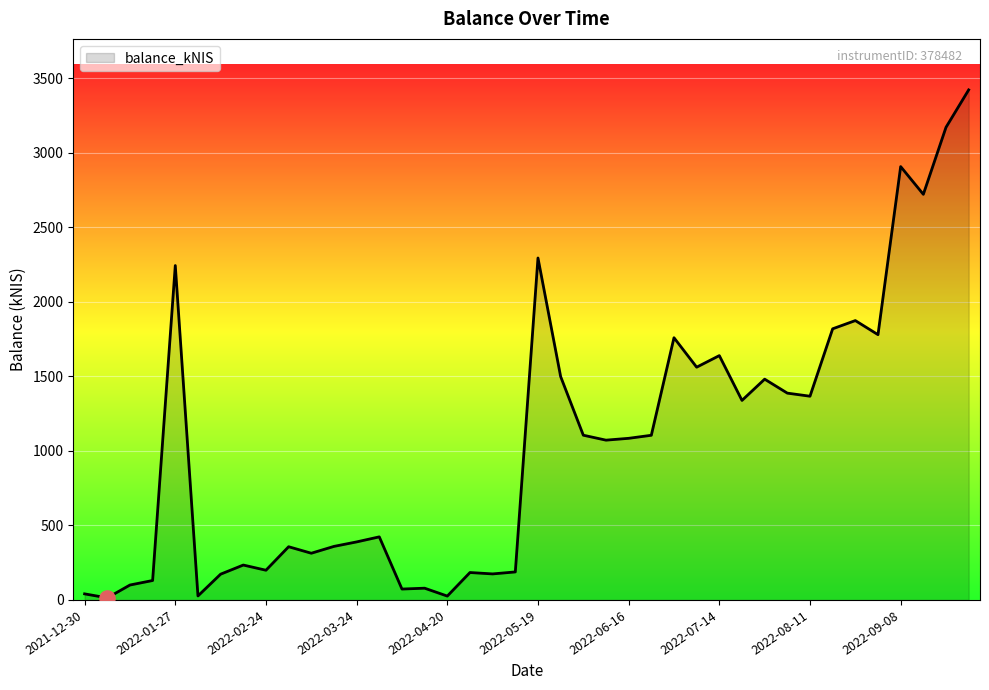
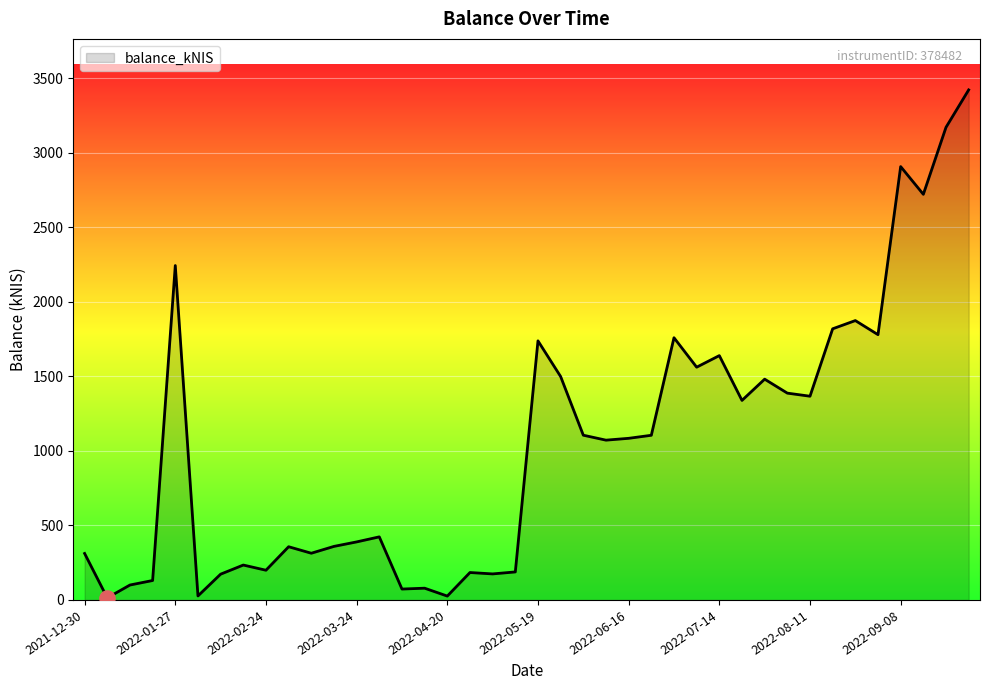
balance_kNIS, 2021-12-30: 40 -> 310
balance_kNIS, 2022-05-19: 2290 -> 1740
